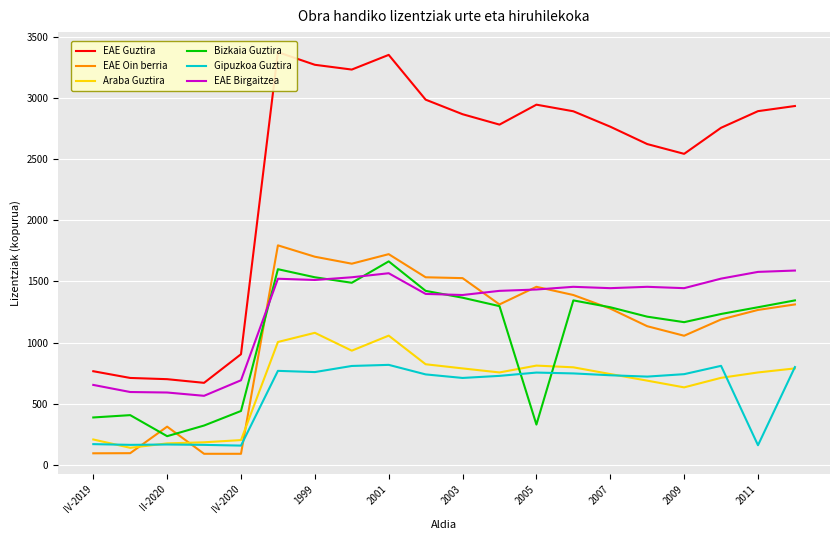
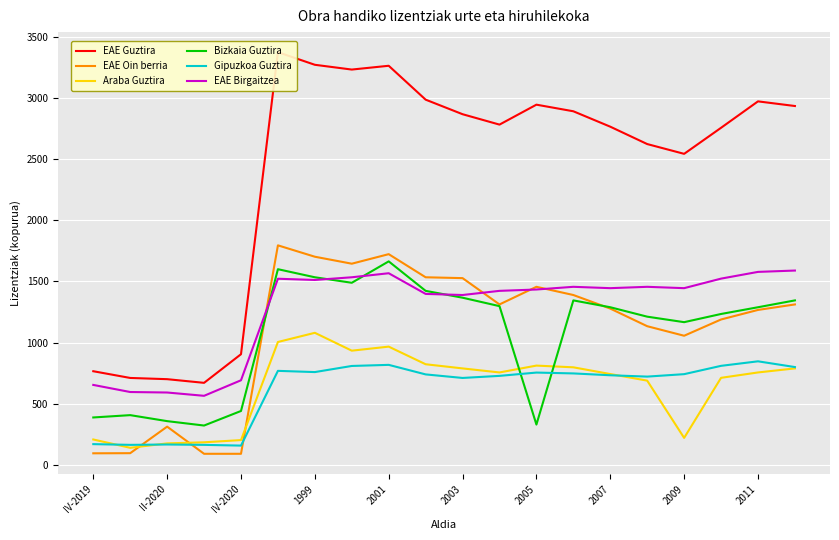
Bizkaia Guztira, II-2020: 240 -> 360
EAE Guztira, 2001: 3350 -> 3260
Araba Guztira, 2001: 1060 -> 970
Araba Guztira, 2009: 630 -> 220
EAE Guztira, 2011: 2890 -> 2970
Gipuzkoa Guztira, 2011: 160 -> 850
